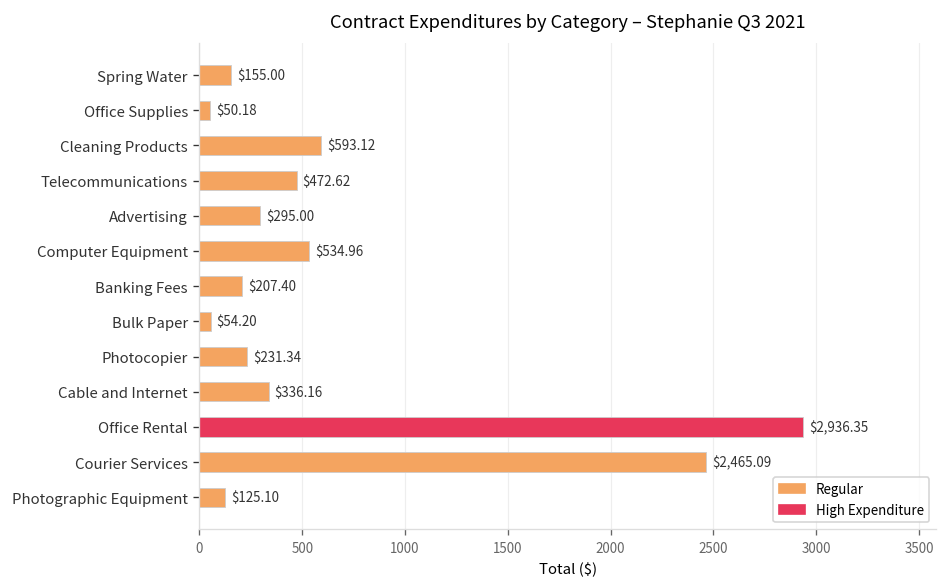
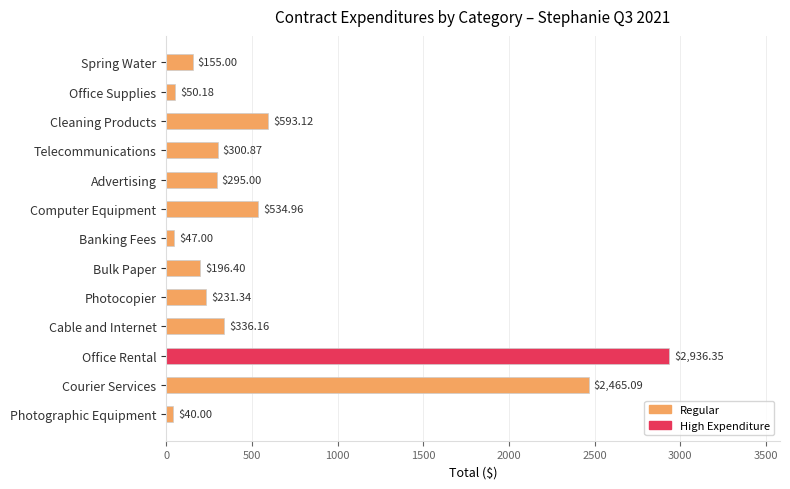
Telecommunications: $472.62 -> $300.87
Banking Fees: $207.40 -> $47.00
Bulk Paper: $54.20 -> $196.40
Photographic Equipment: $125.10 -> $40.00
